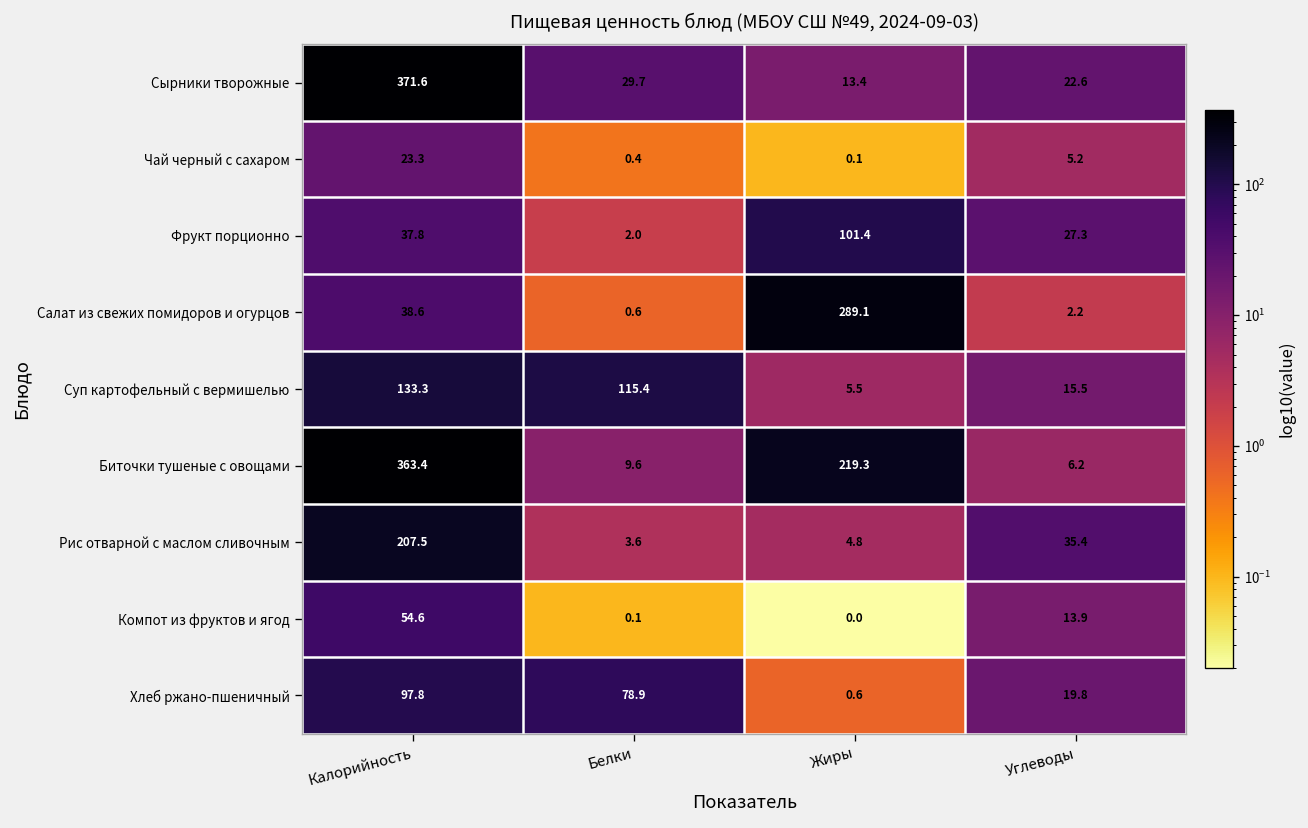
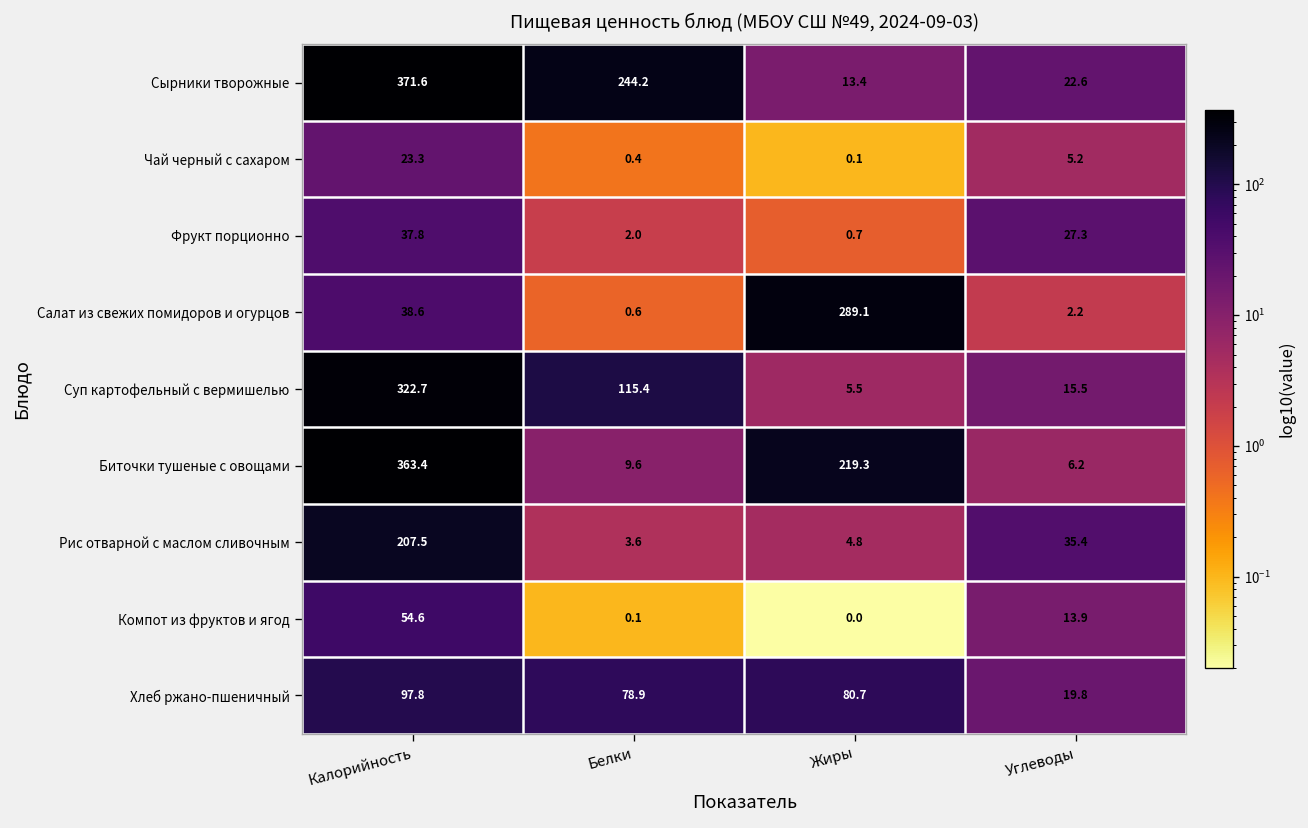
Сырники творожные, Белки: 29.7 -> 244.2
Фрукт порционно, Жиры: 101.4 -> 0.7
Суп картофельный с вермишелью, Калорийность: 133.3 -> 322.7
Хлеб ржано-пшеничный, Жиры: 0.6 -> 80.7
